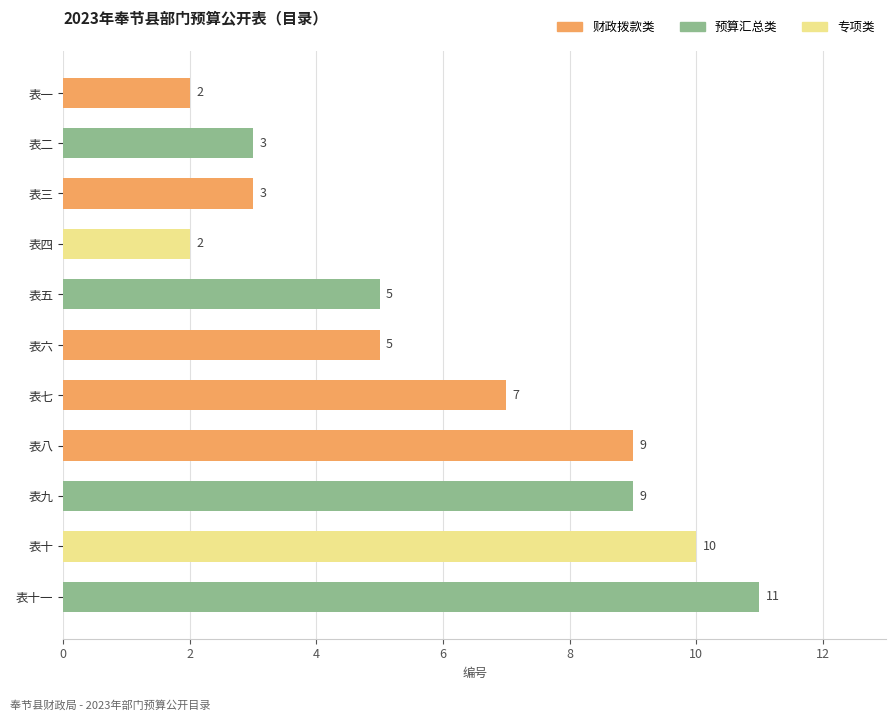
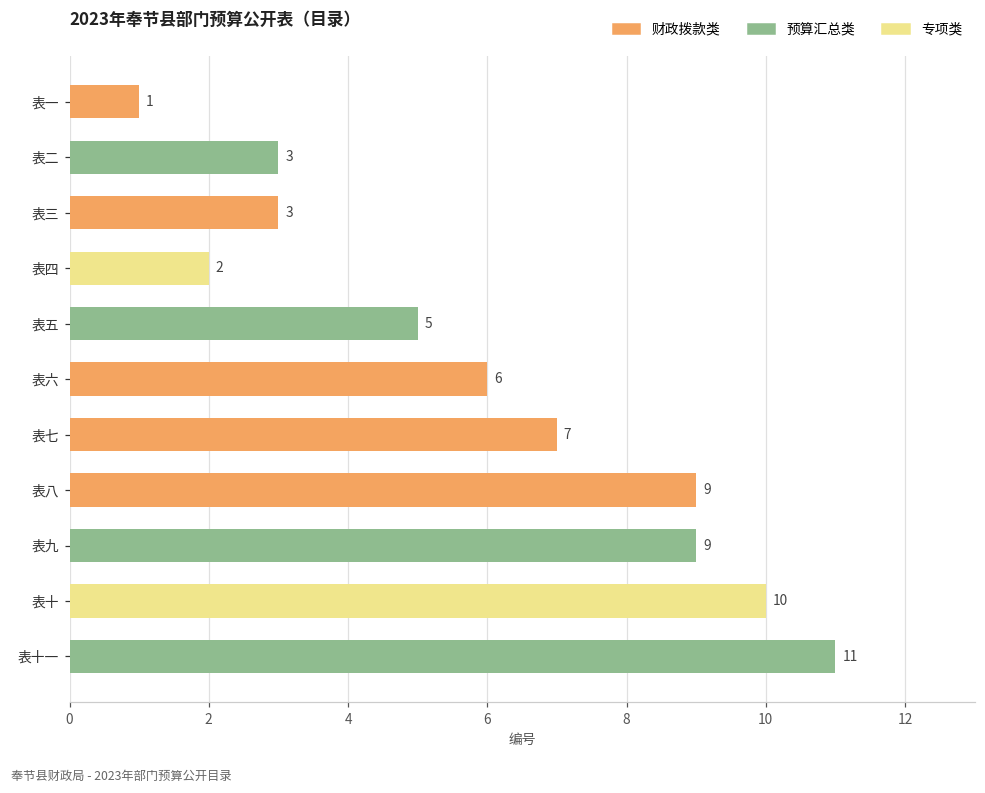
表一: 2 -> 1
表六: 5 -> 6
